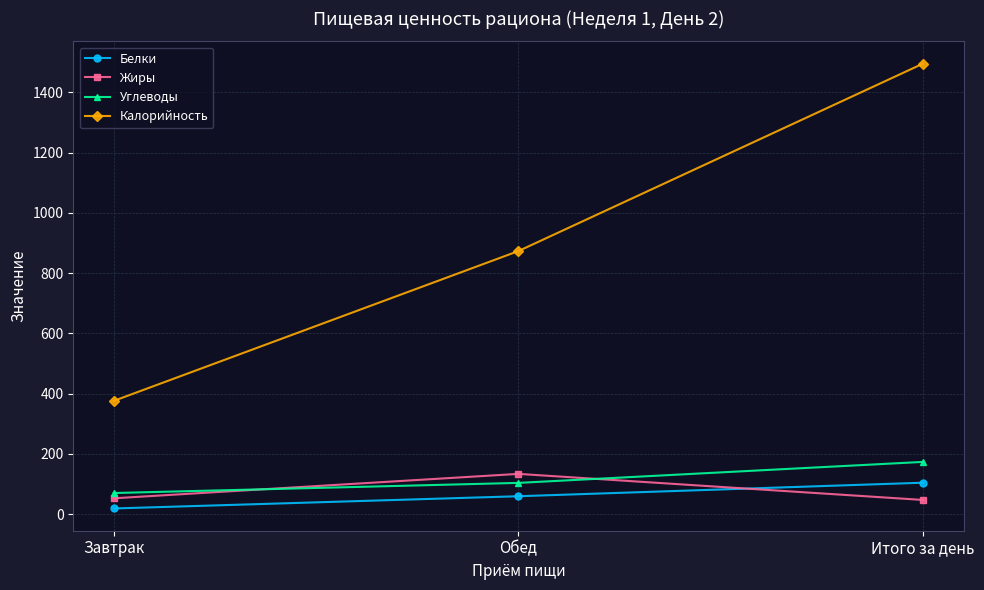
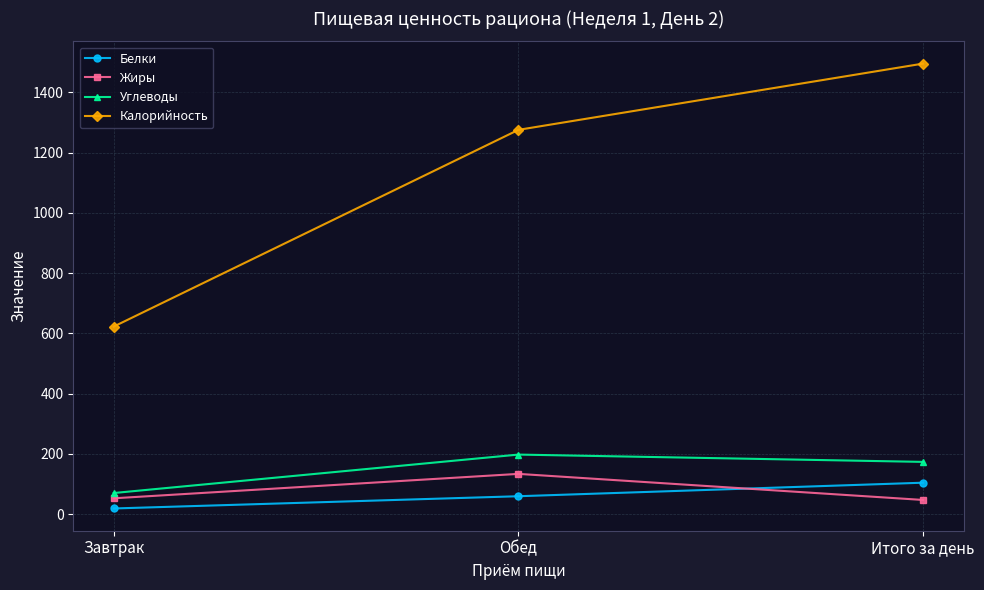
Калорийность, Завтрак: 380 -> 620
Углеводы, Обед: 100 -> 200
Калорийность, Обед: 870 -> 1280
